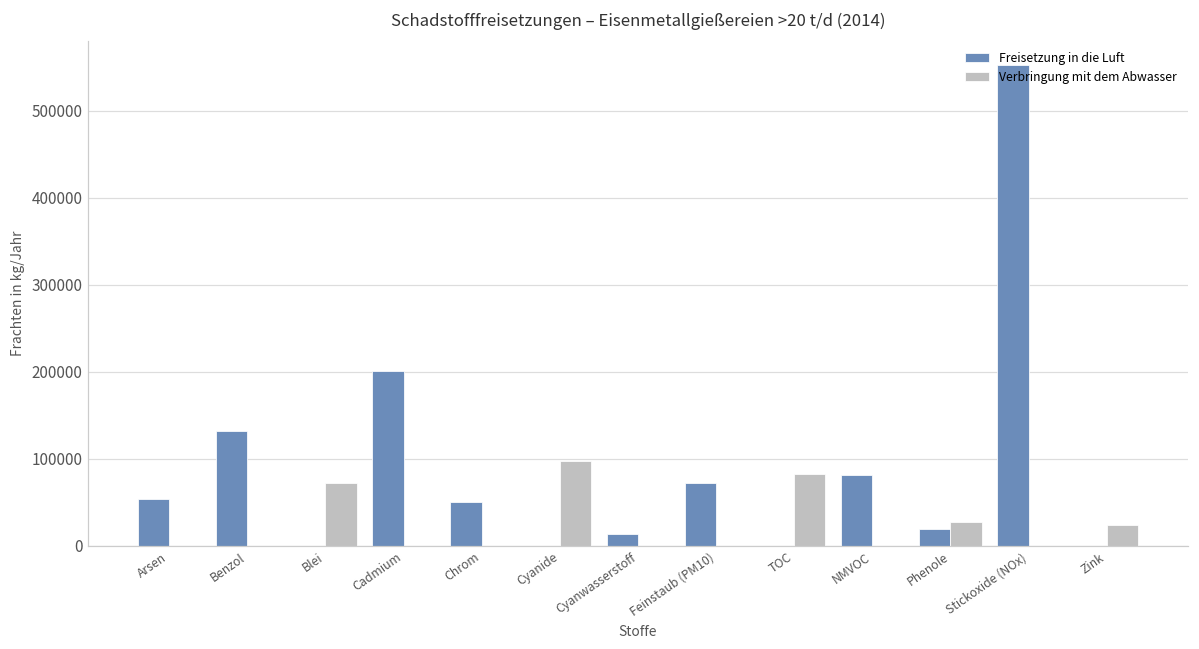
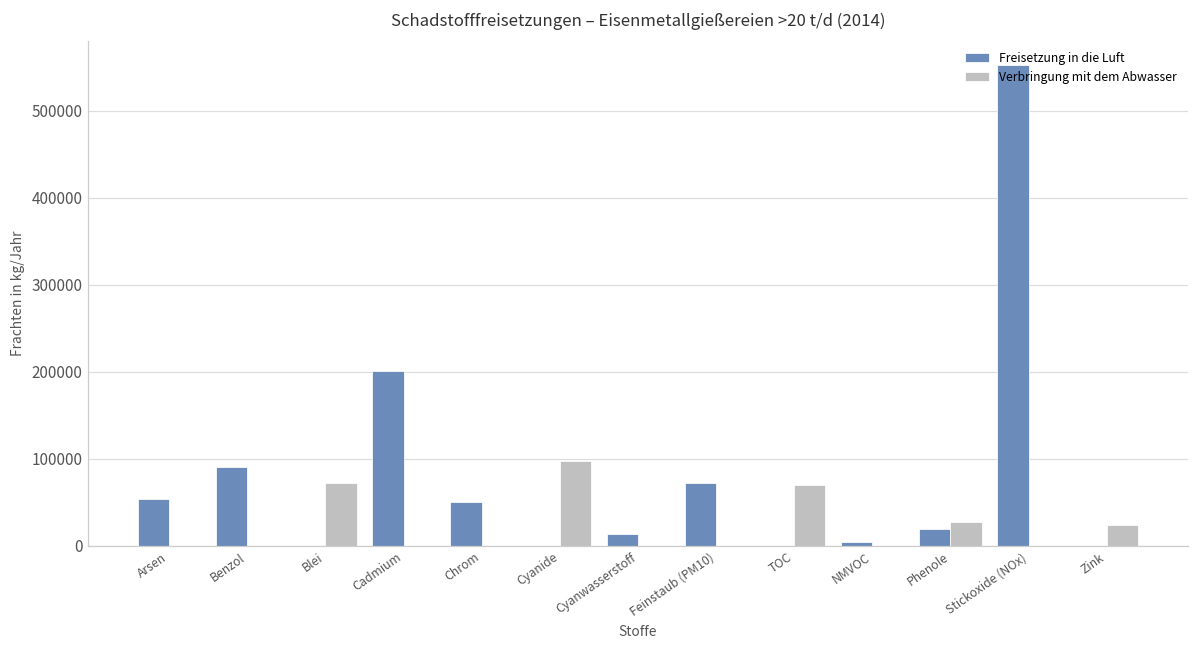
Freisetzung in die Luft, Benzol: 130000 -> 90000
Verbringung mit dem Abwasser, TOC: 80000 -> 70000
Freisetzung in die Luft, NMVOC: 80000 -> 0
